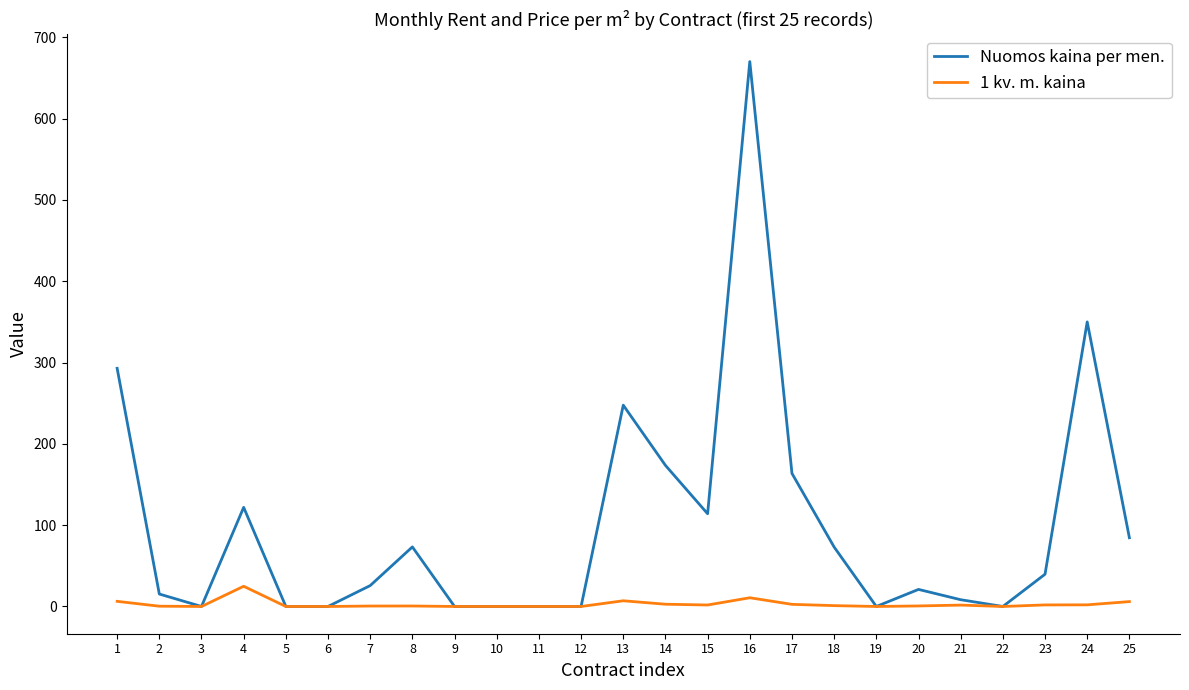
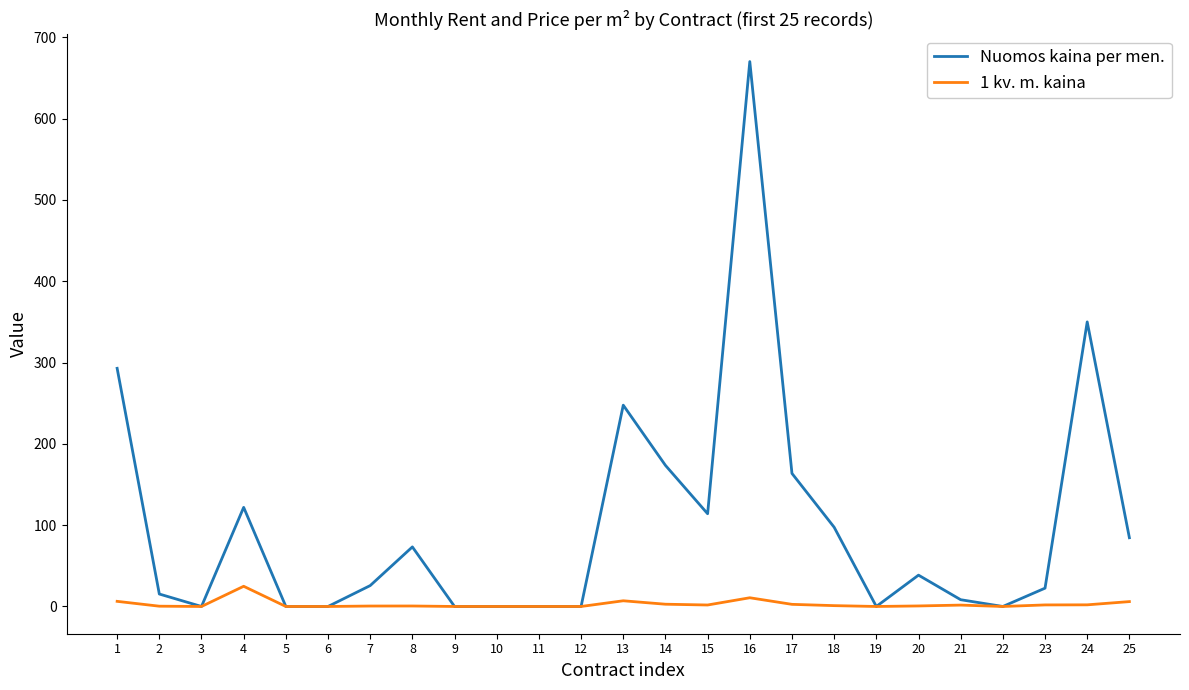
Nuomos kaina per men., 18: 70 -> 100
Nuomos kaina per men., 20: 20 -> 40
Nuomos kaina per men., 23: 40 -> 20
